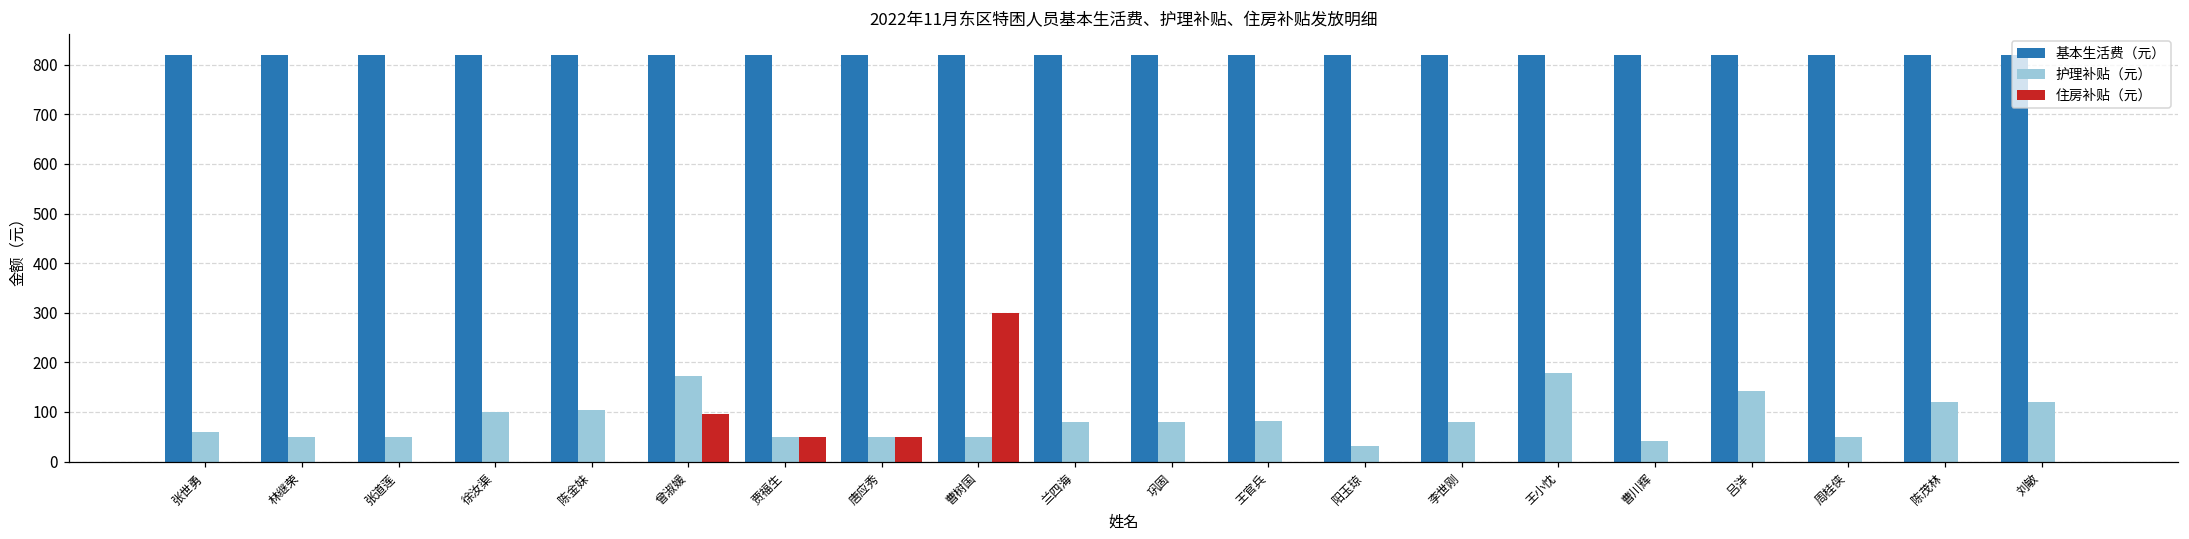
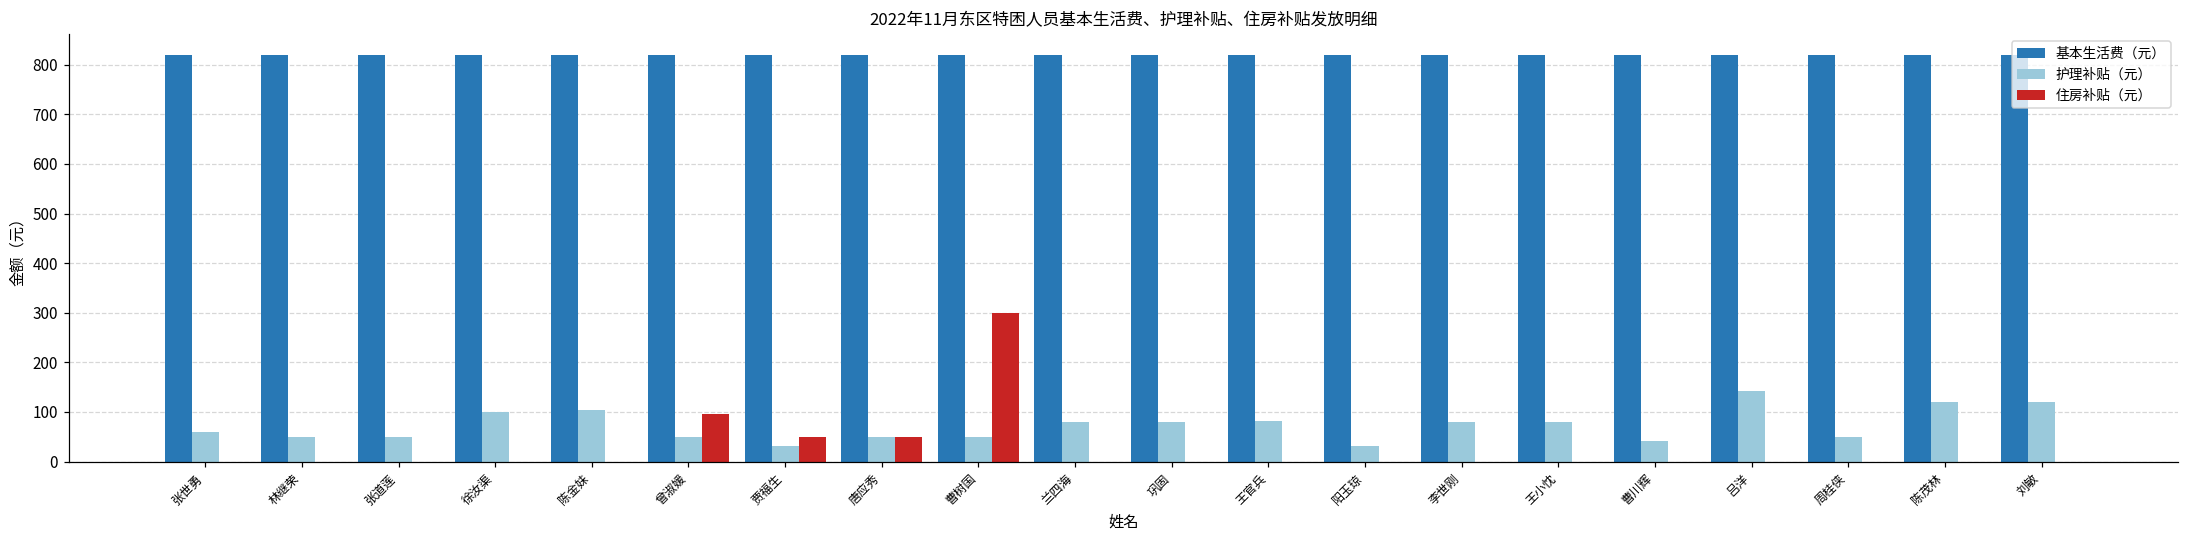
护理补贴（元）, 曾淑媛: 170 -> 50
护理补贴（元）, 贾福生: 50 -> 30
护理补贴（元）, 王小忱: 180 -> 80
